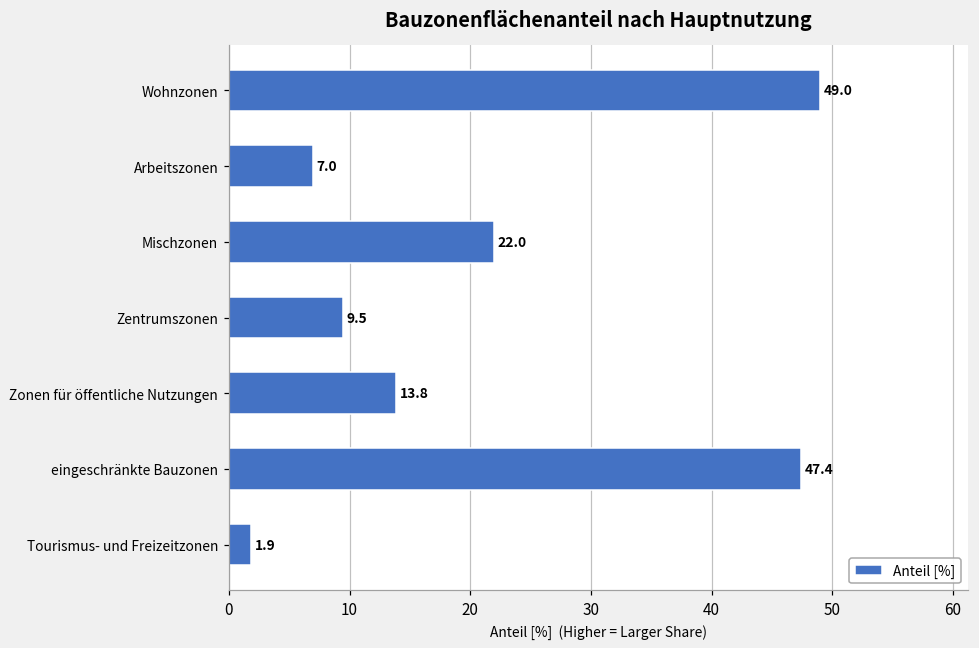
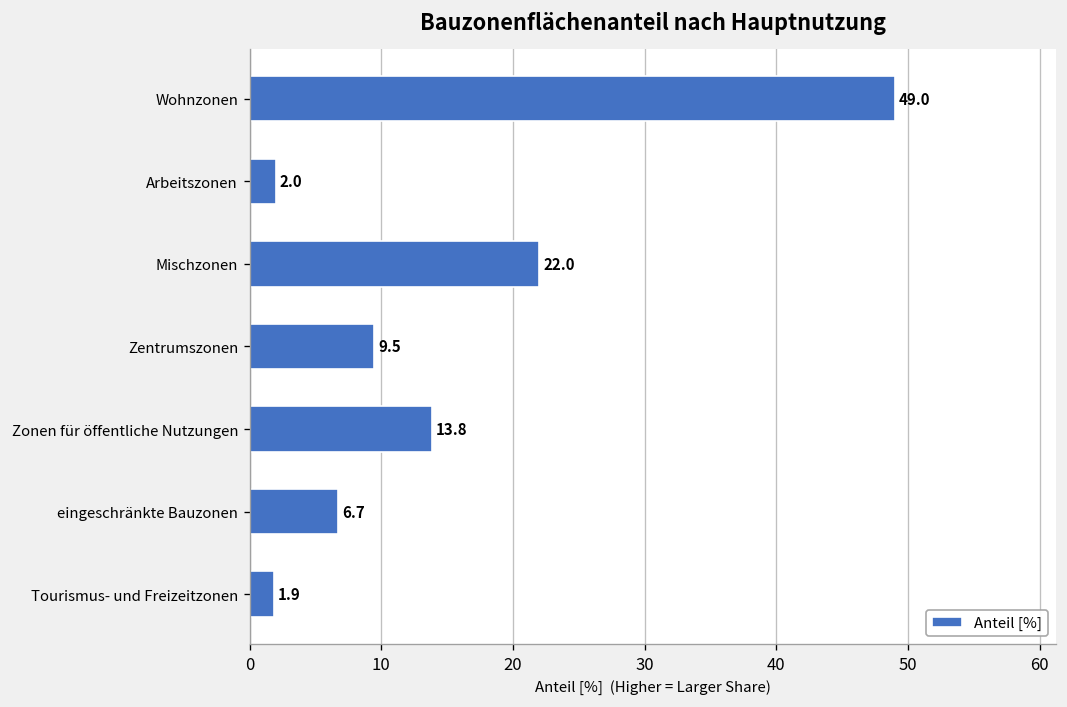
Arbeitszonen: 7.0 -> 2.0
eingeschränkte Bauzonen: 47.4 -> 6.7
